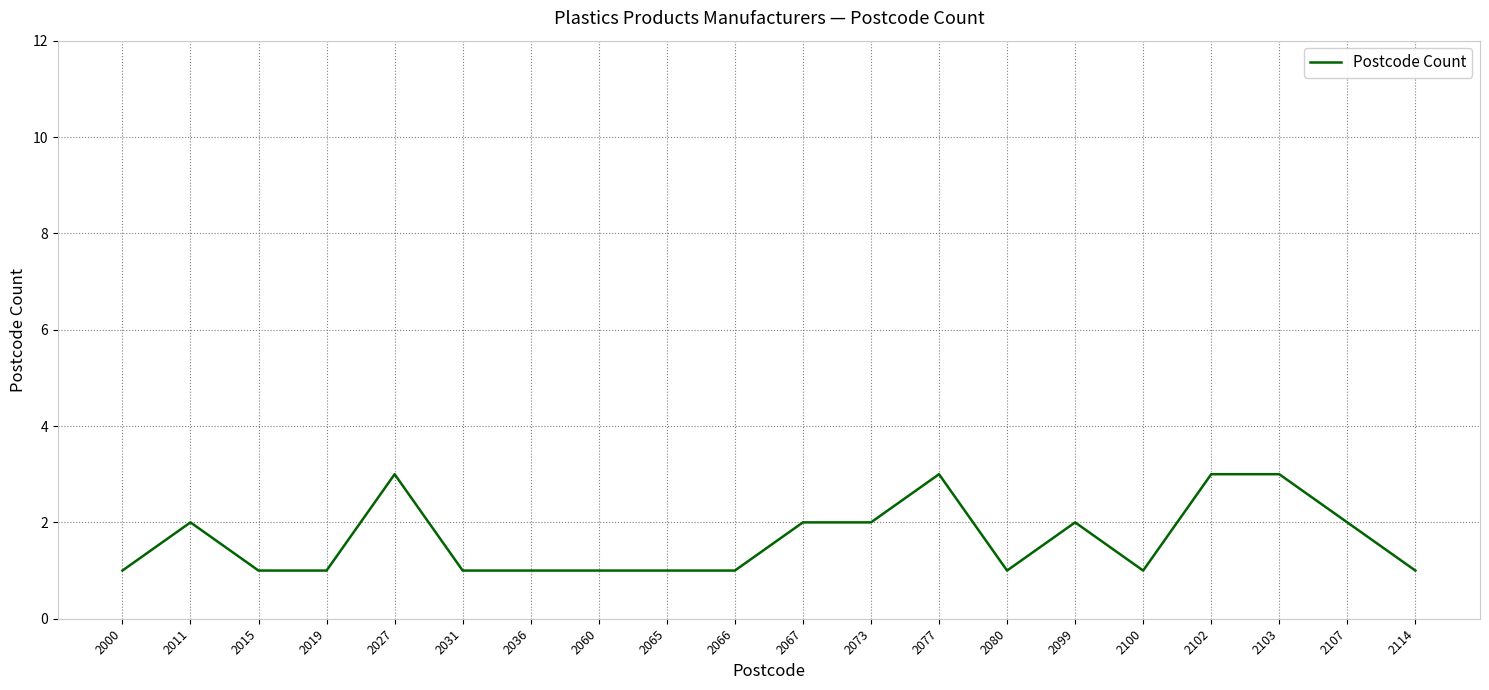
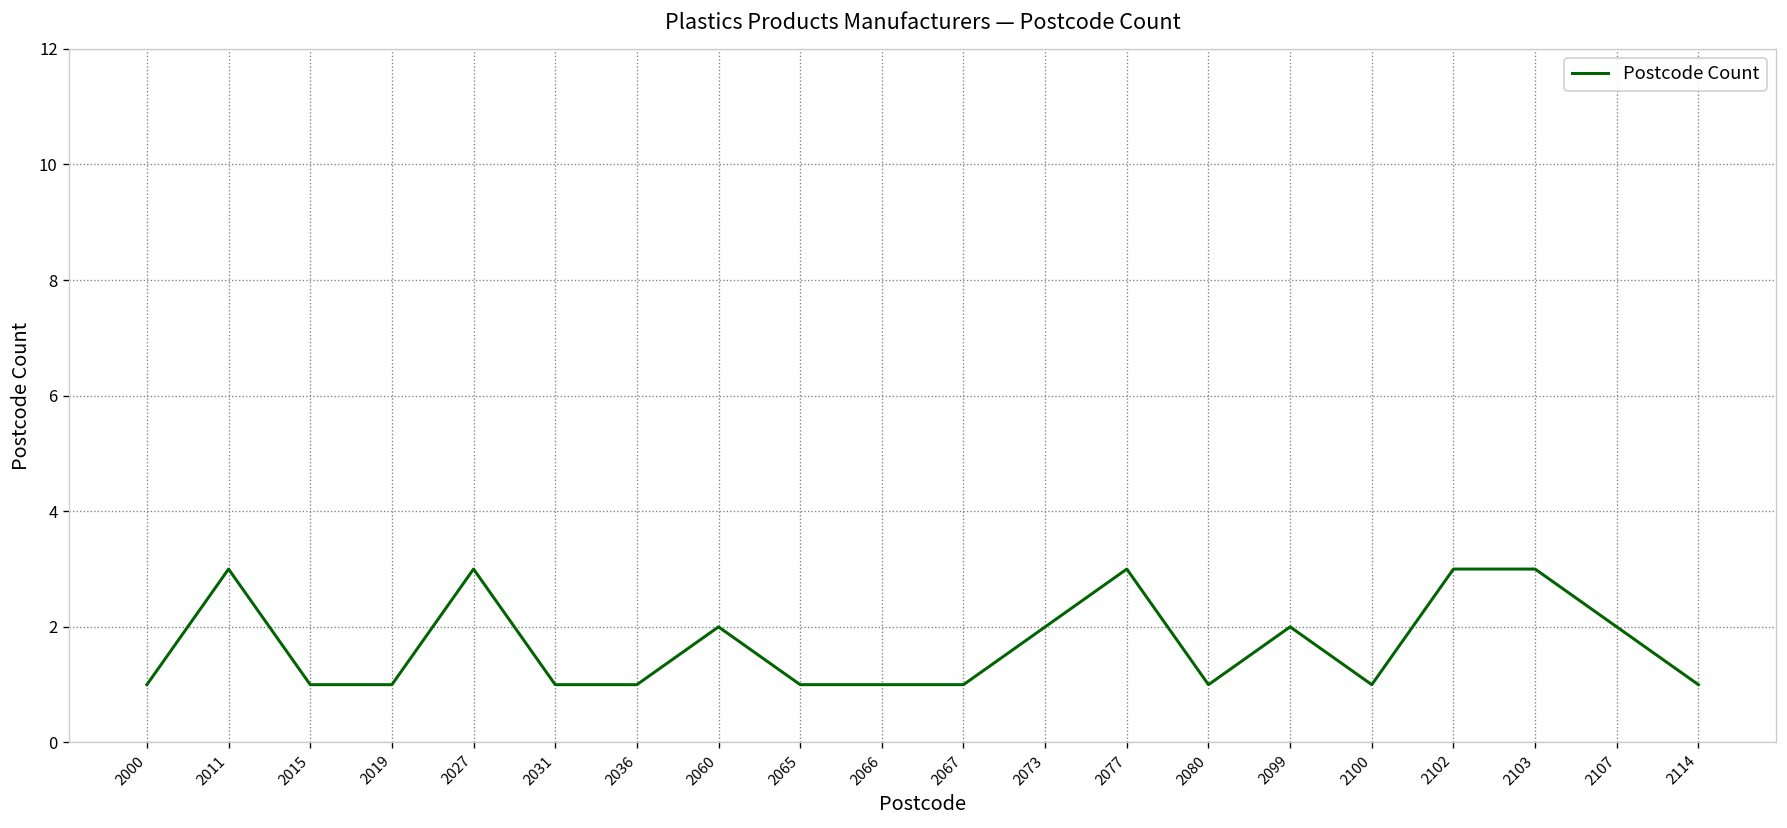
2011: 2 -> 3
2060: 1 -> 2
2067: 2 -> 1
